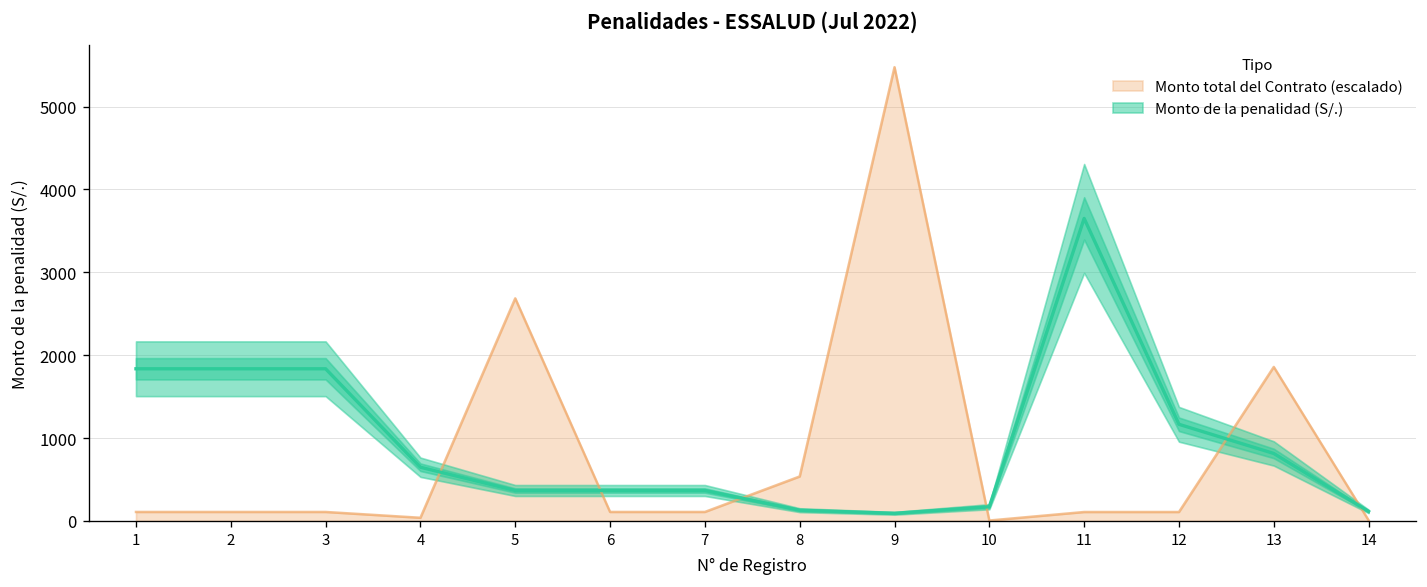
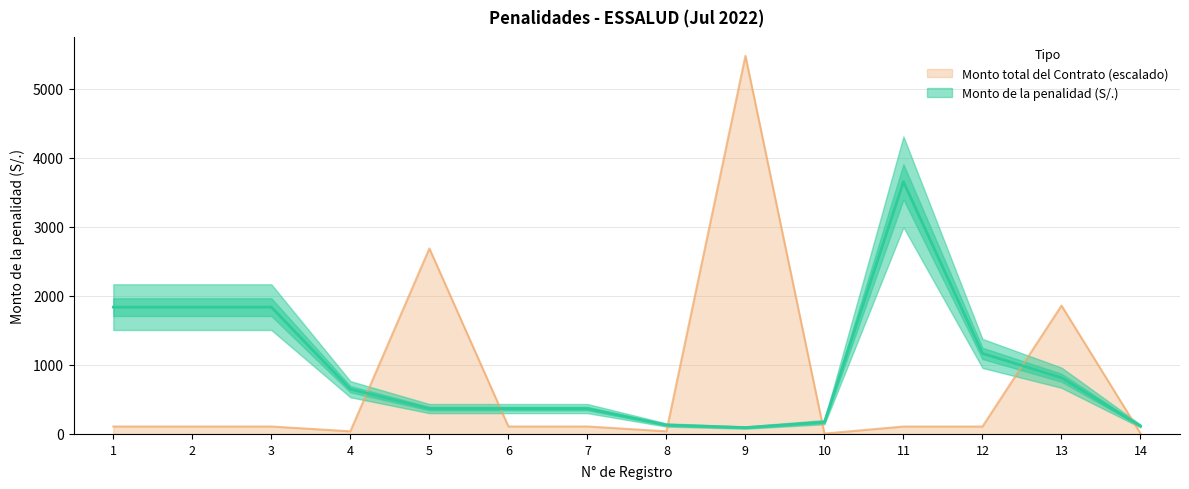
Monto total del Contrato (escalado), 8: 500 -> 0
